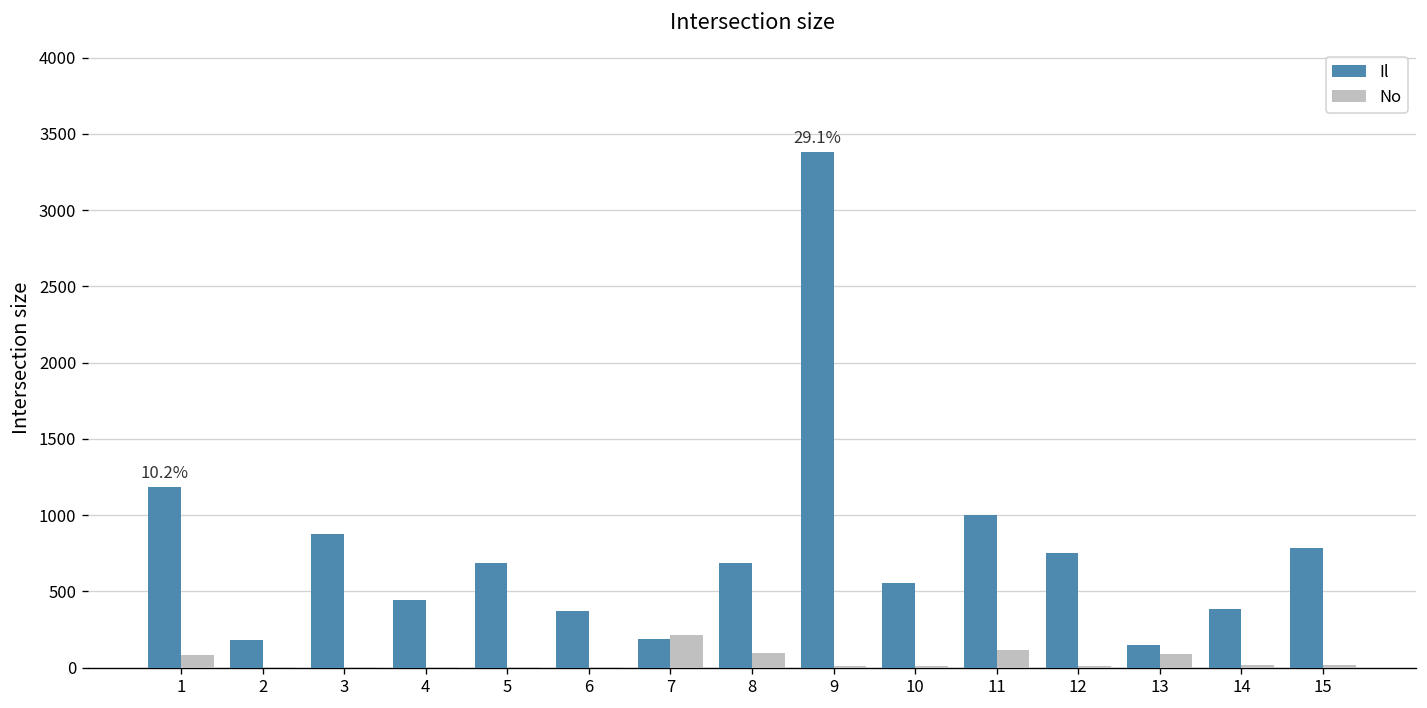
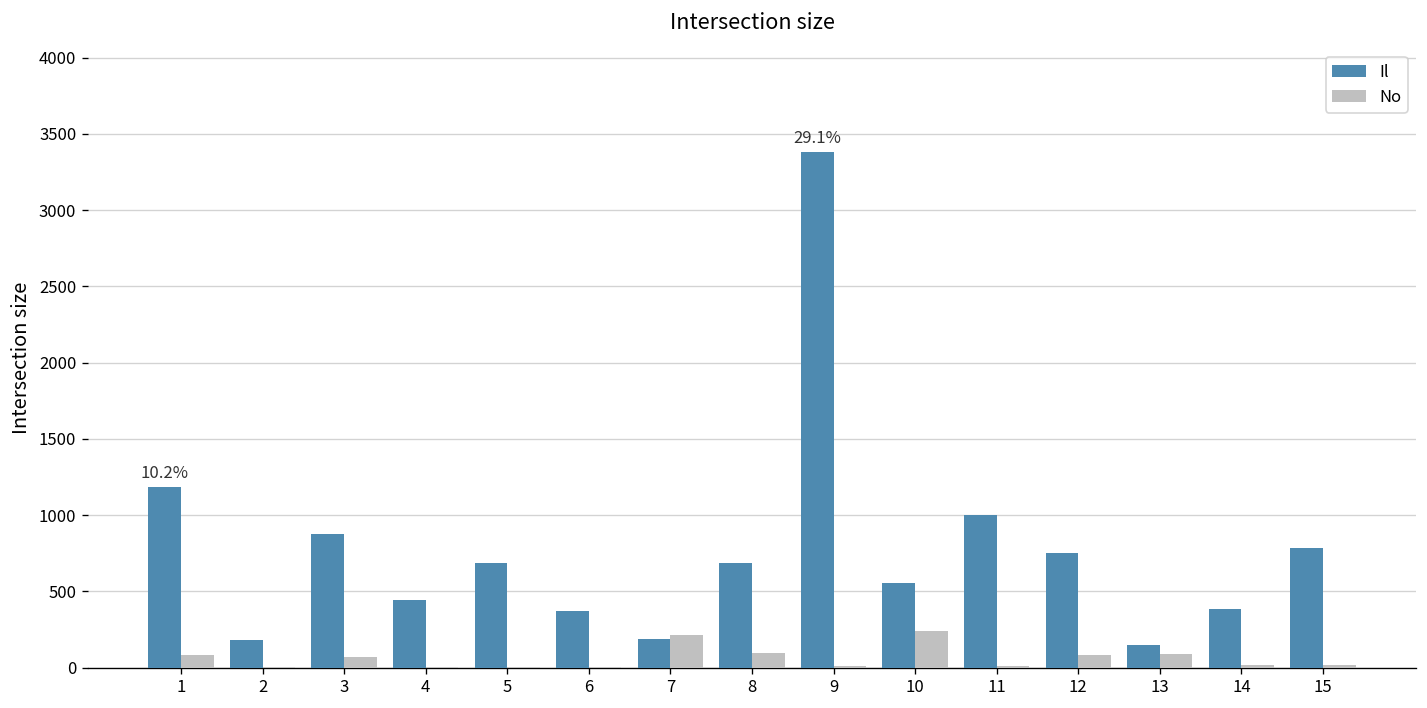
No, 3: 0 -> 70
No, 10: 10 -> 240
No, 11: 120 -> 10
No, 12: 10 -> 80
